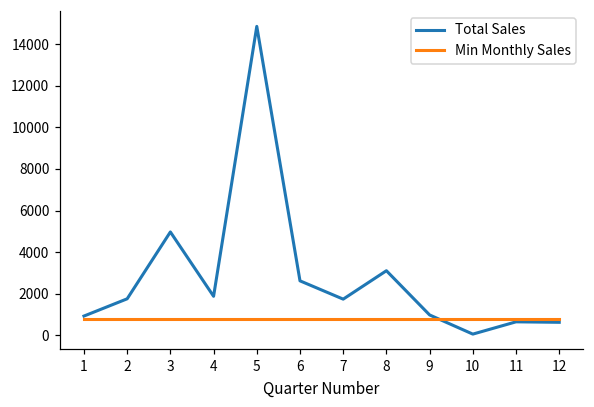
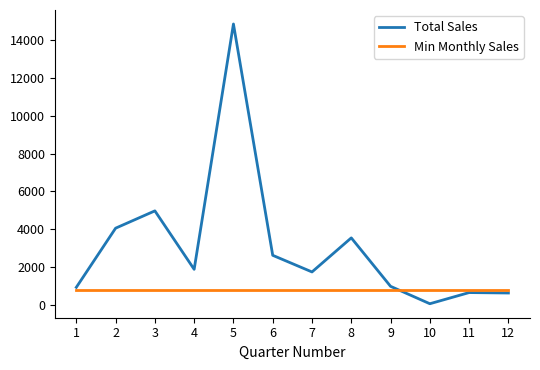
Total Sales, 2: 1800 -> 4100
Total Sales, 8: 3100 -> 3500
